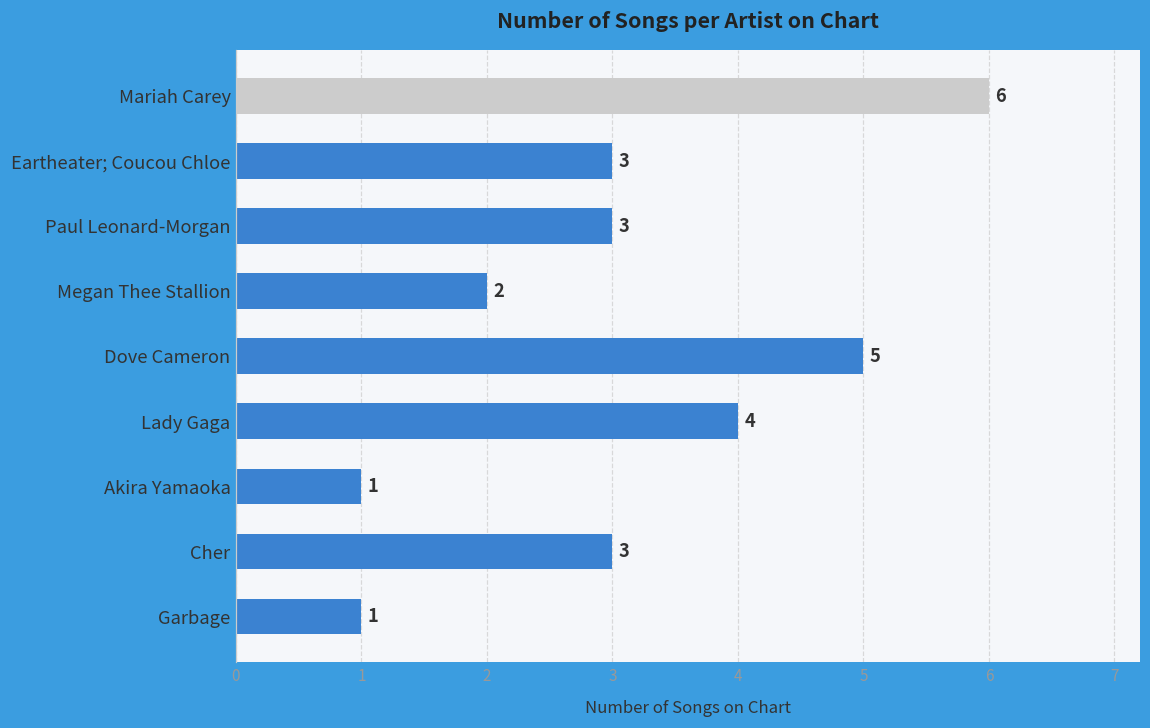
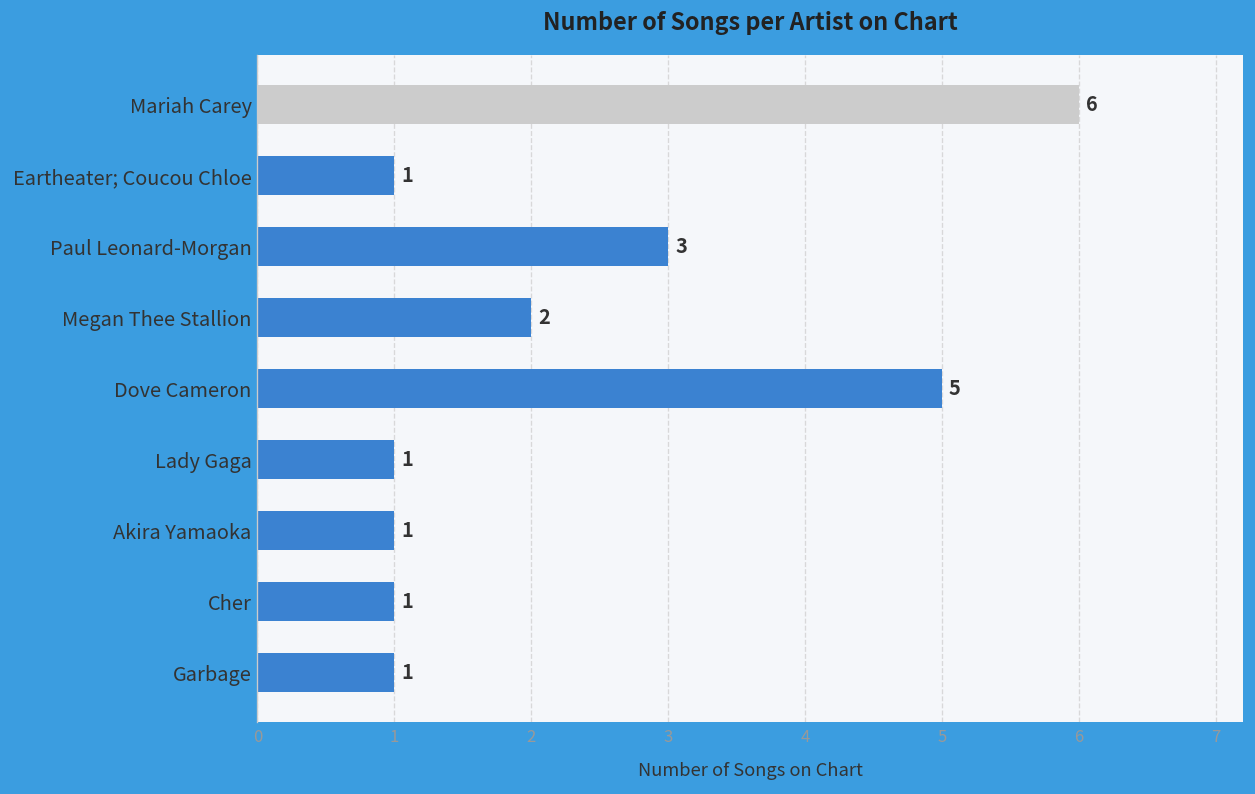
Eartheater; Coucou Chloe: 3 -> 1
Lady Gaga: 4 -> 1
Cher: 3 -> 1
